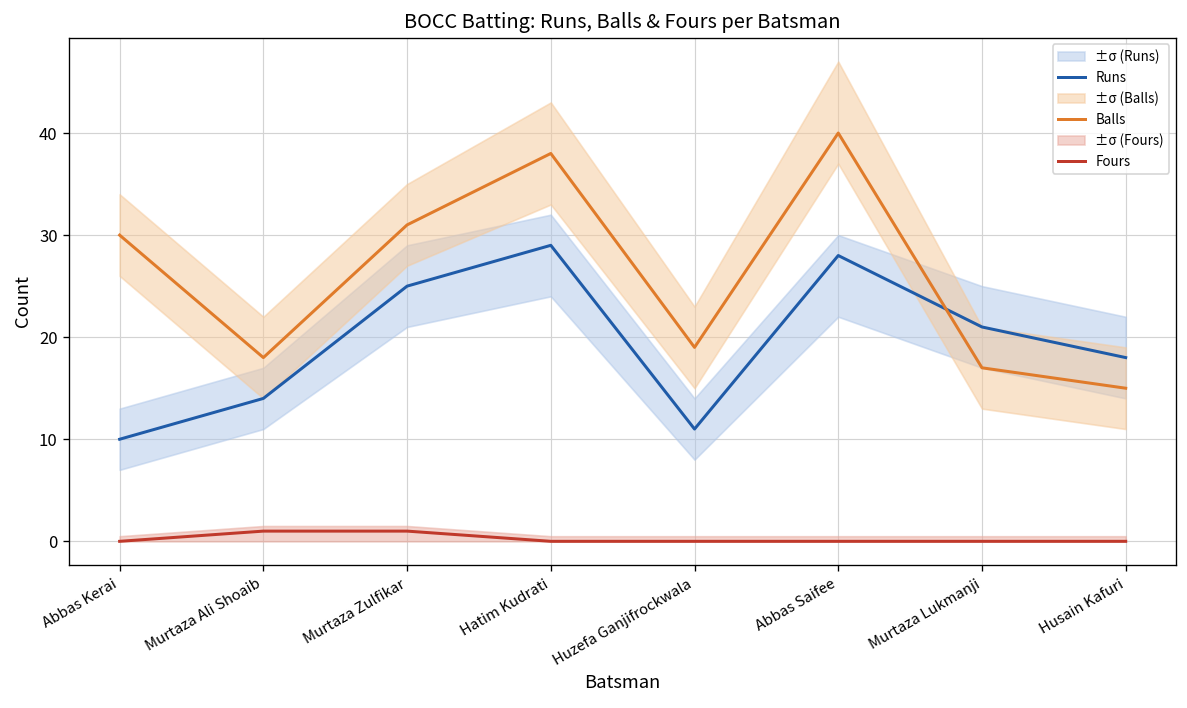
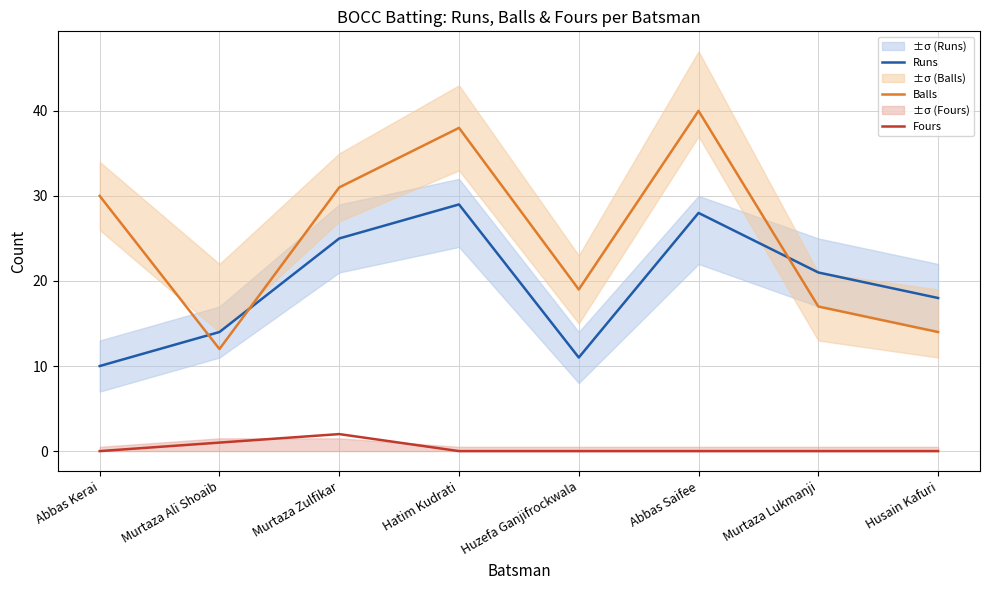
Balls, Murtaza Ali Shoaib: 18 -> 12
Fours, Murtaza Zulfikar: 1 -> 2
Balls, Husain Kafuri: 15 -> 14
